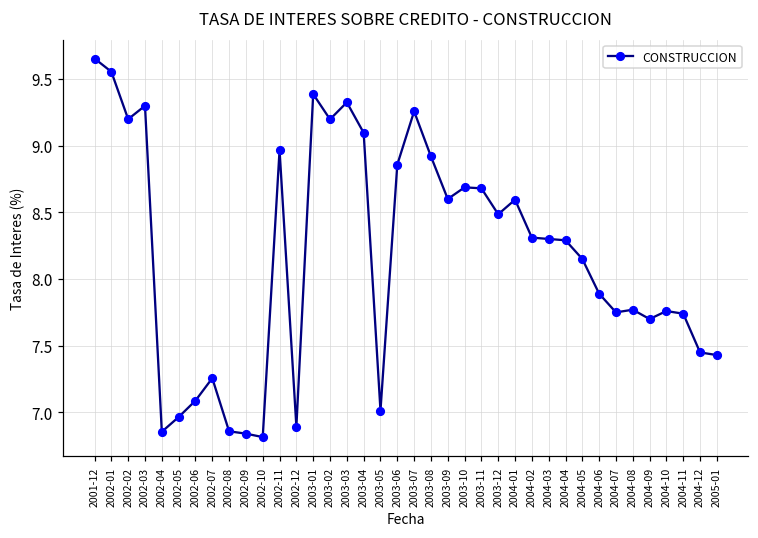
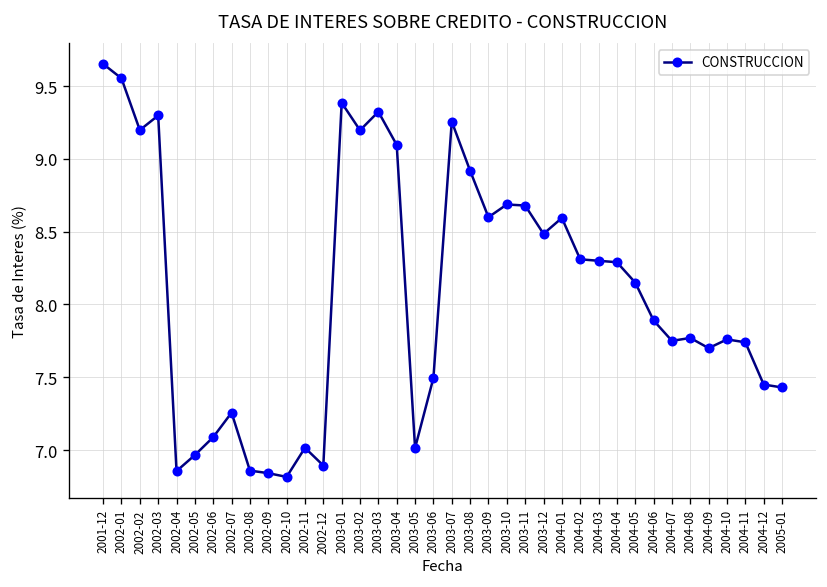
2002-11: 8.97 -> 7.02
2003-06: 8.86 -> 7.50
